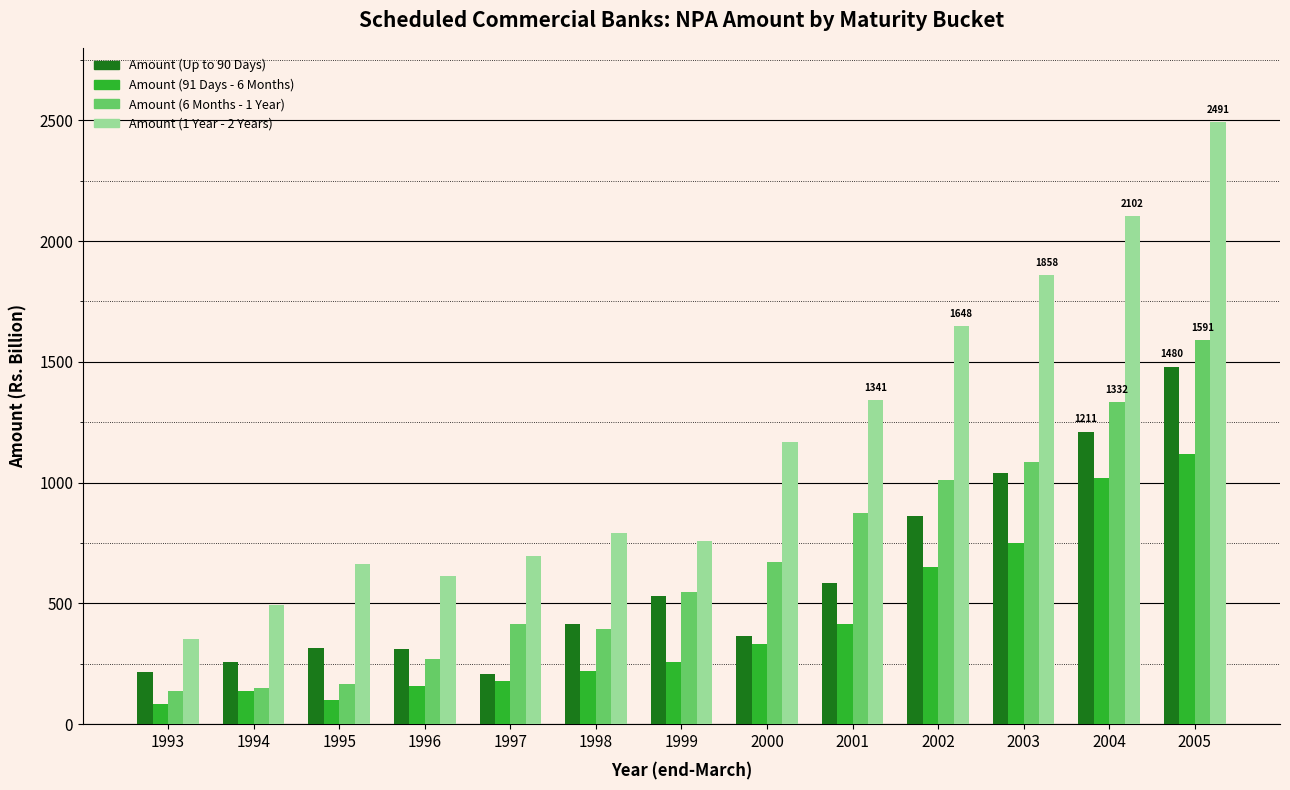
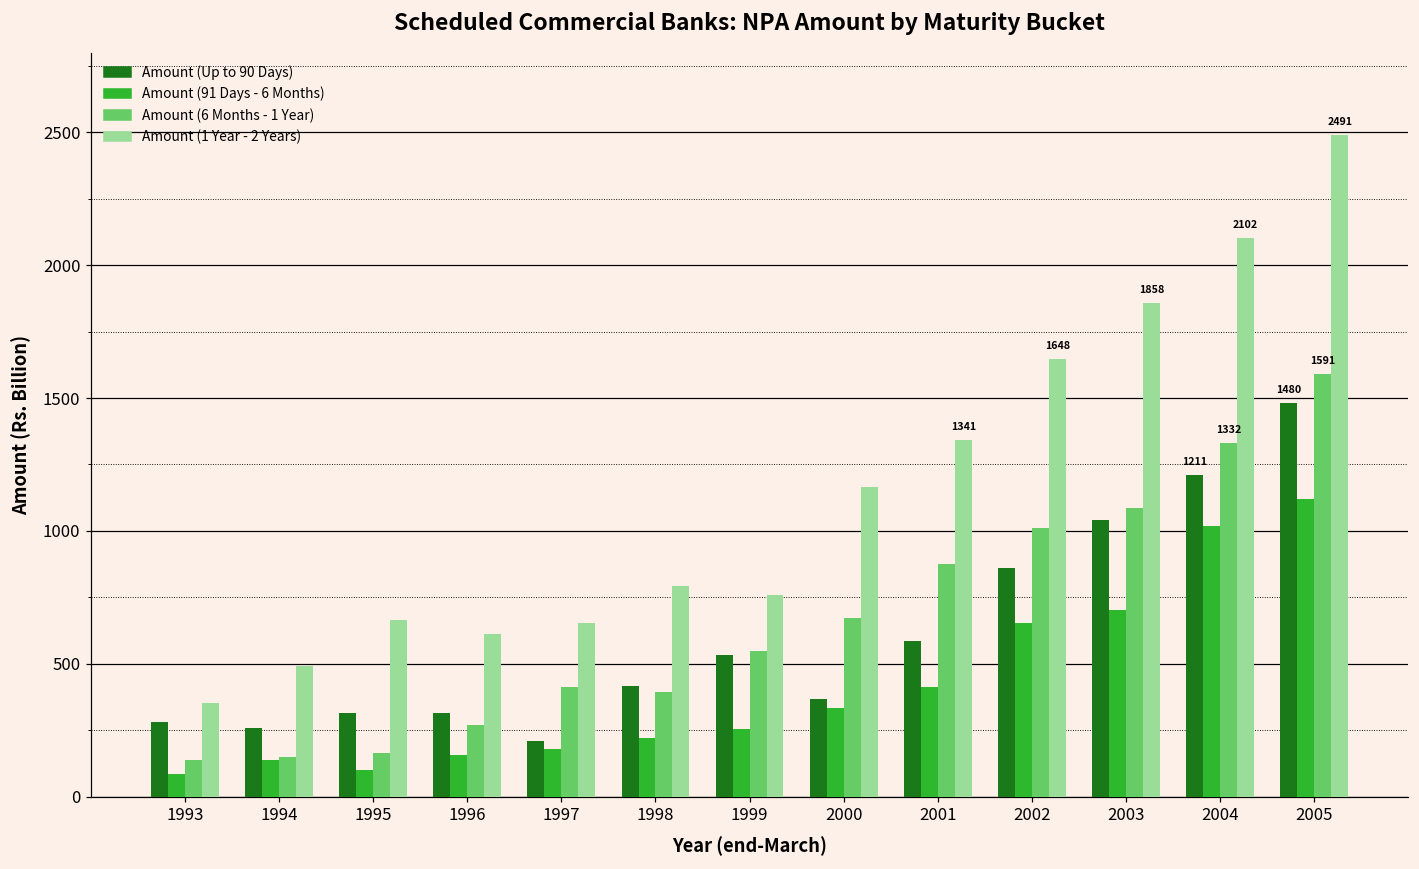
Amount (Up to 90 Days), 1993: 220 -> 280
Amount (1 Year - 2 Years), 1997: 690 -> 650
Amount (91 Days - 6 Months), 2003: 750 -> 700
